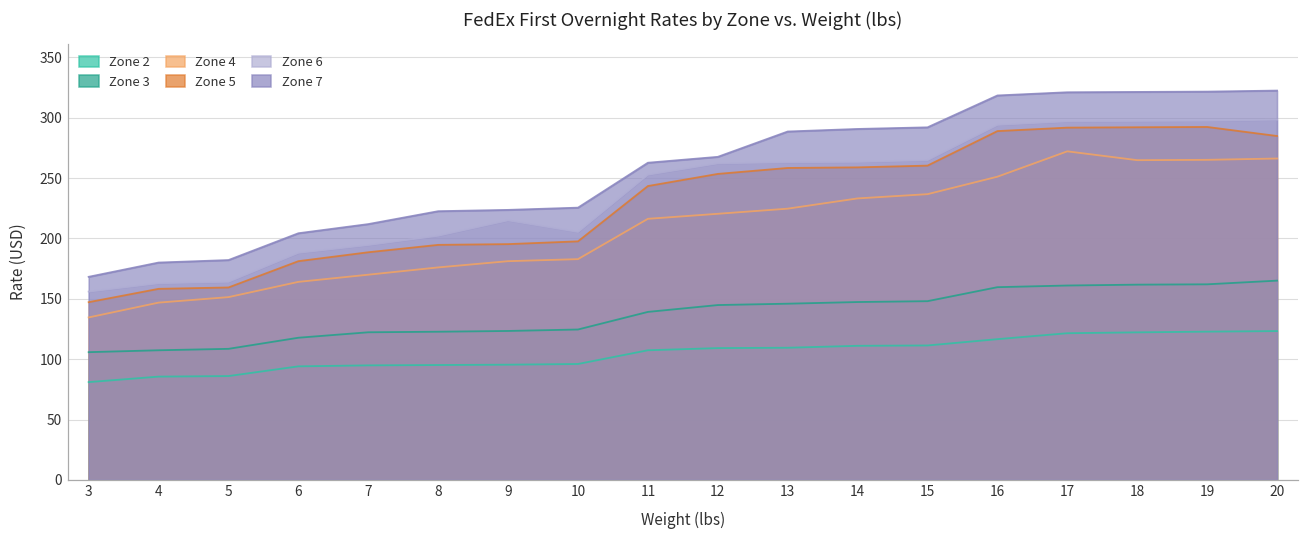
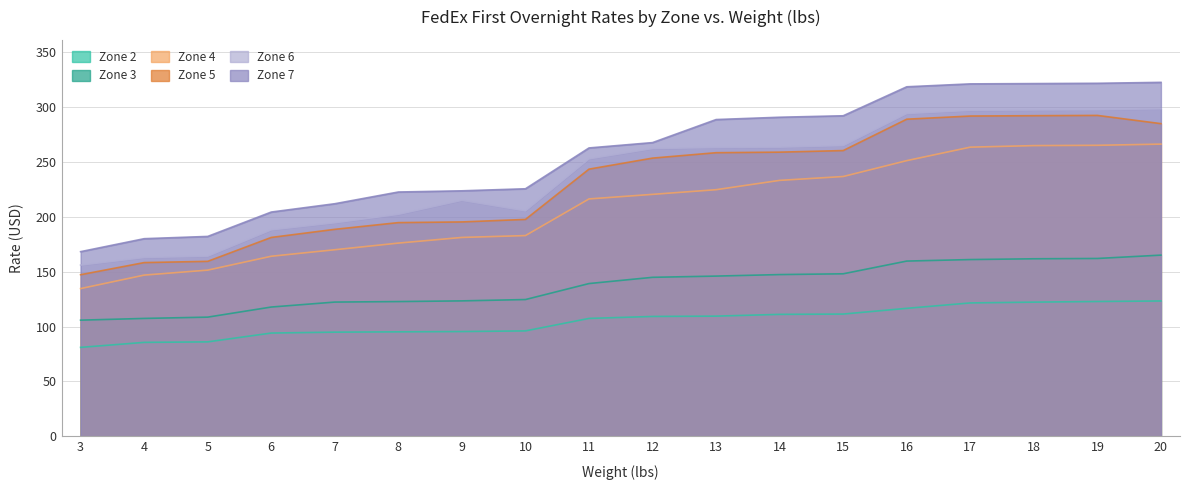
Zone 4, 17: 272 -> 263
